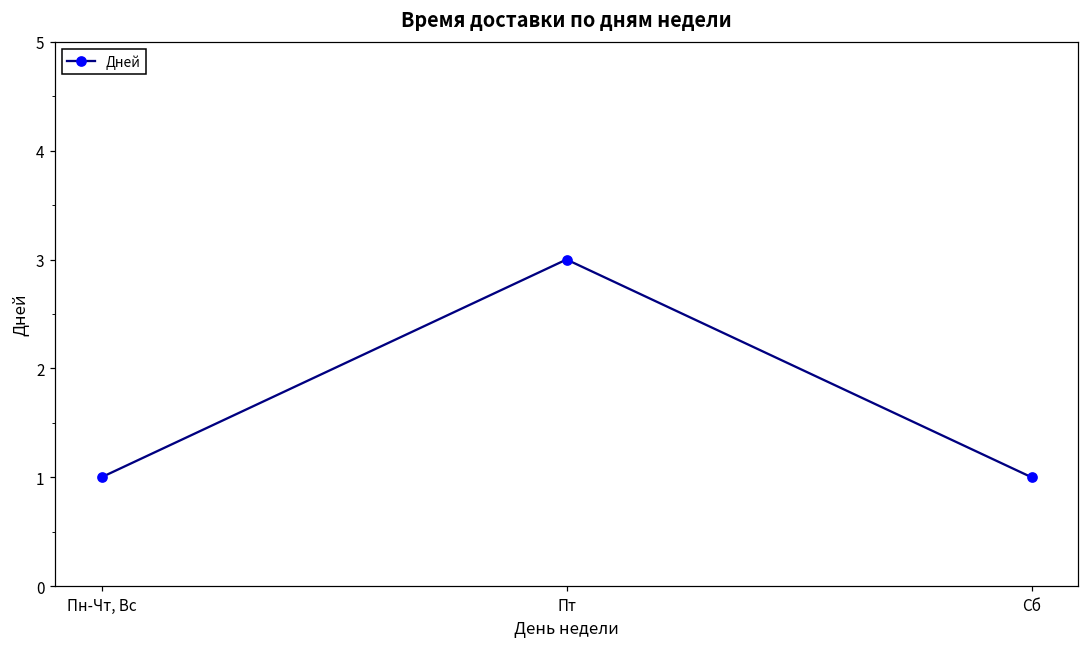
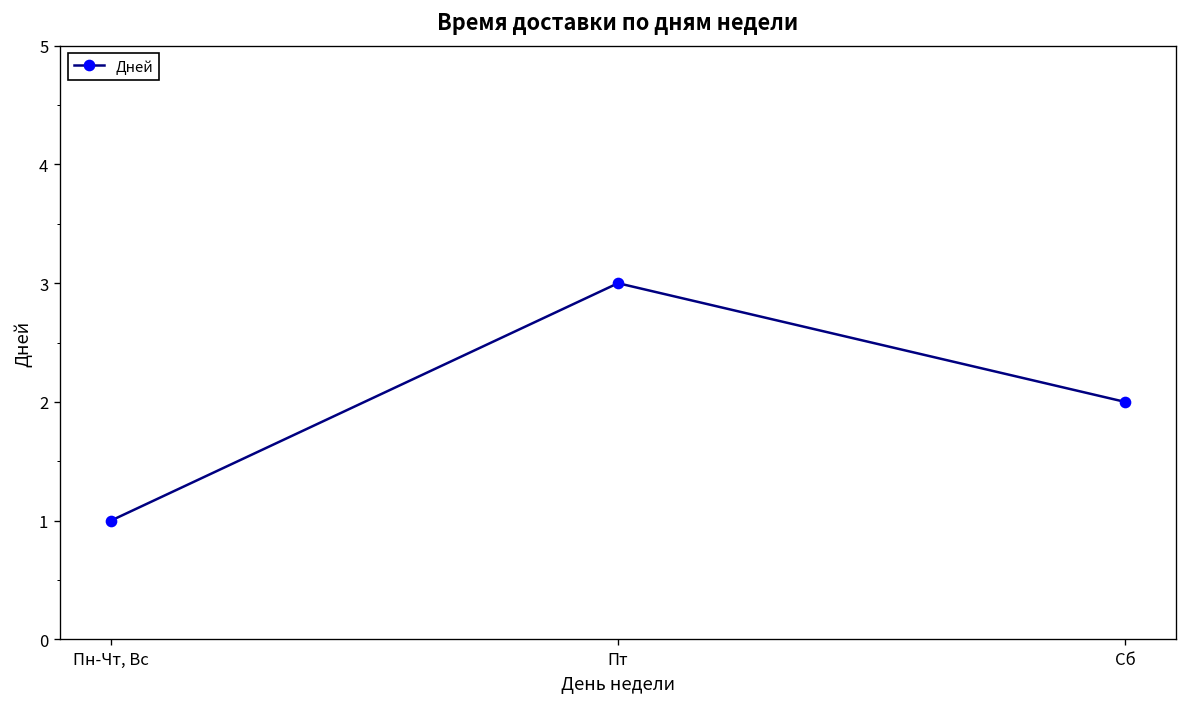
Сб: 1 -> 2
